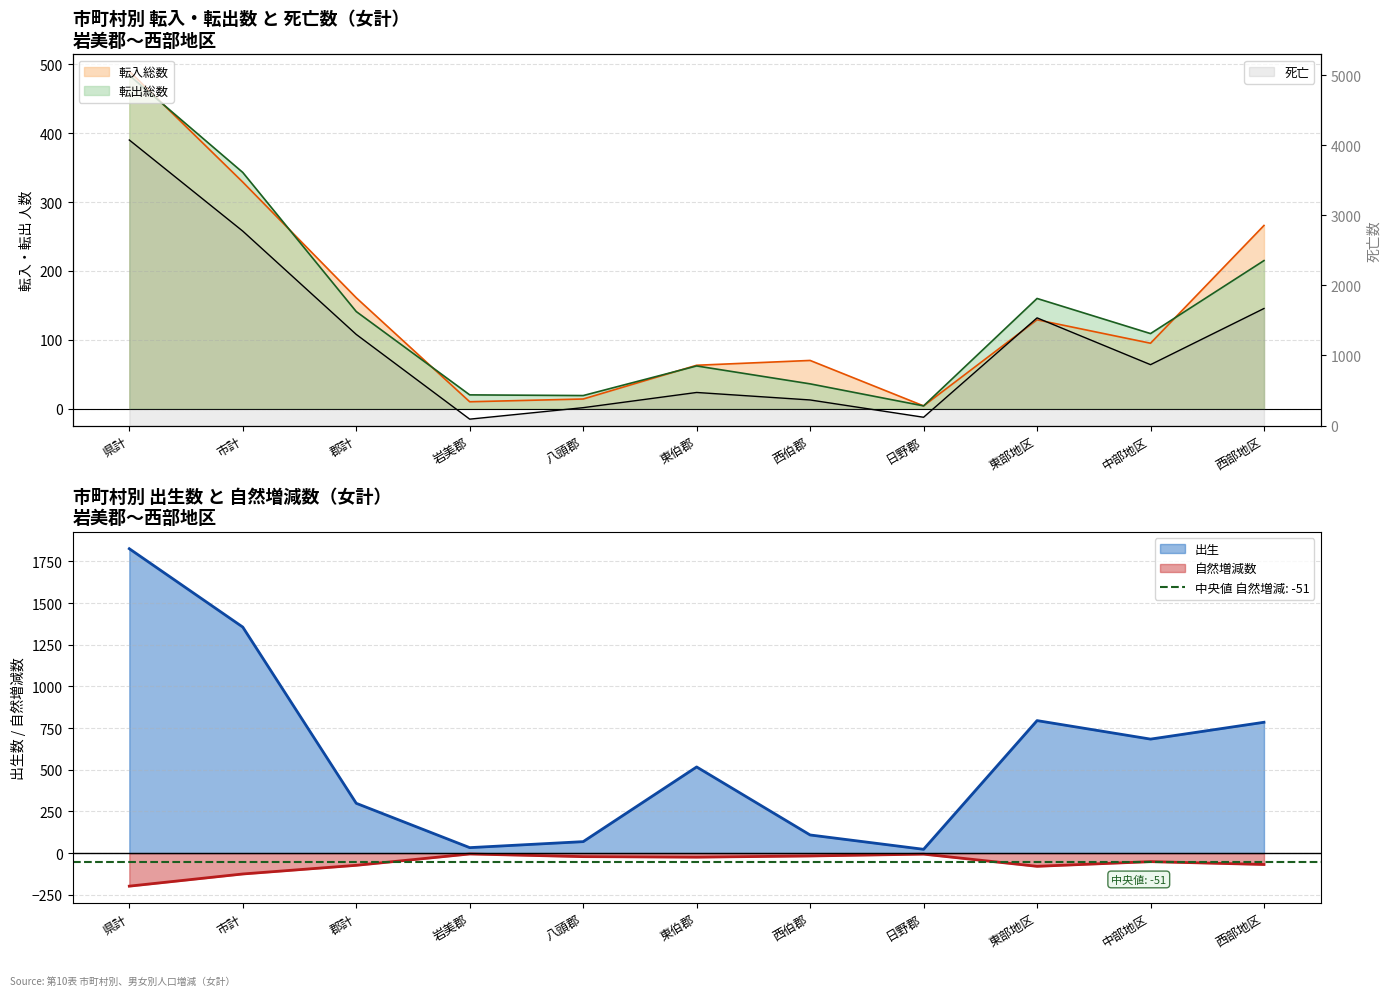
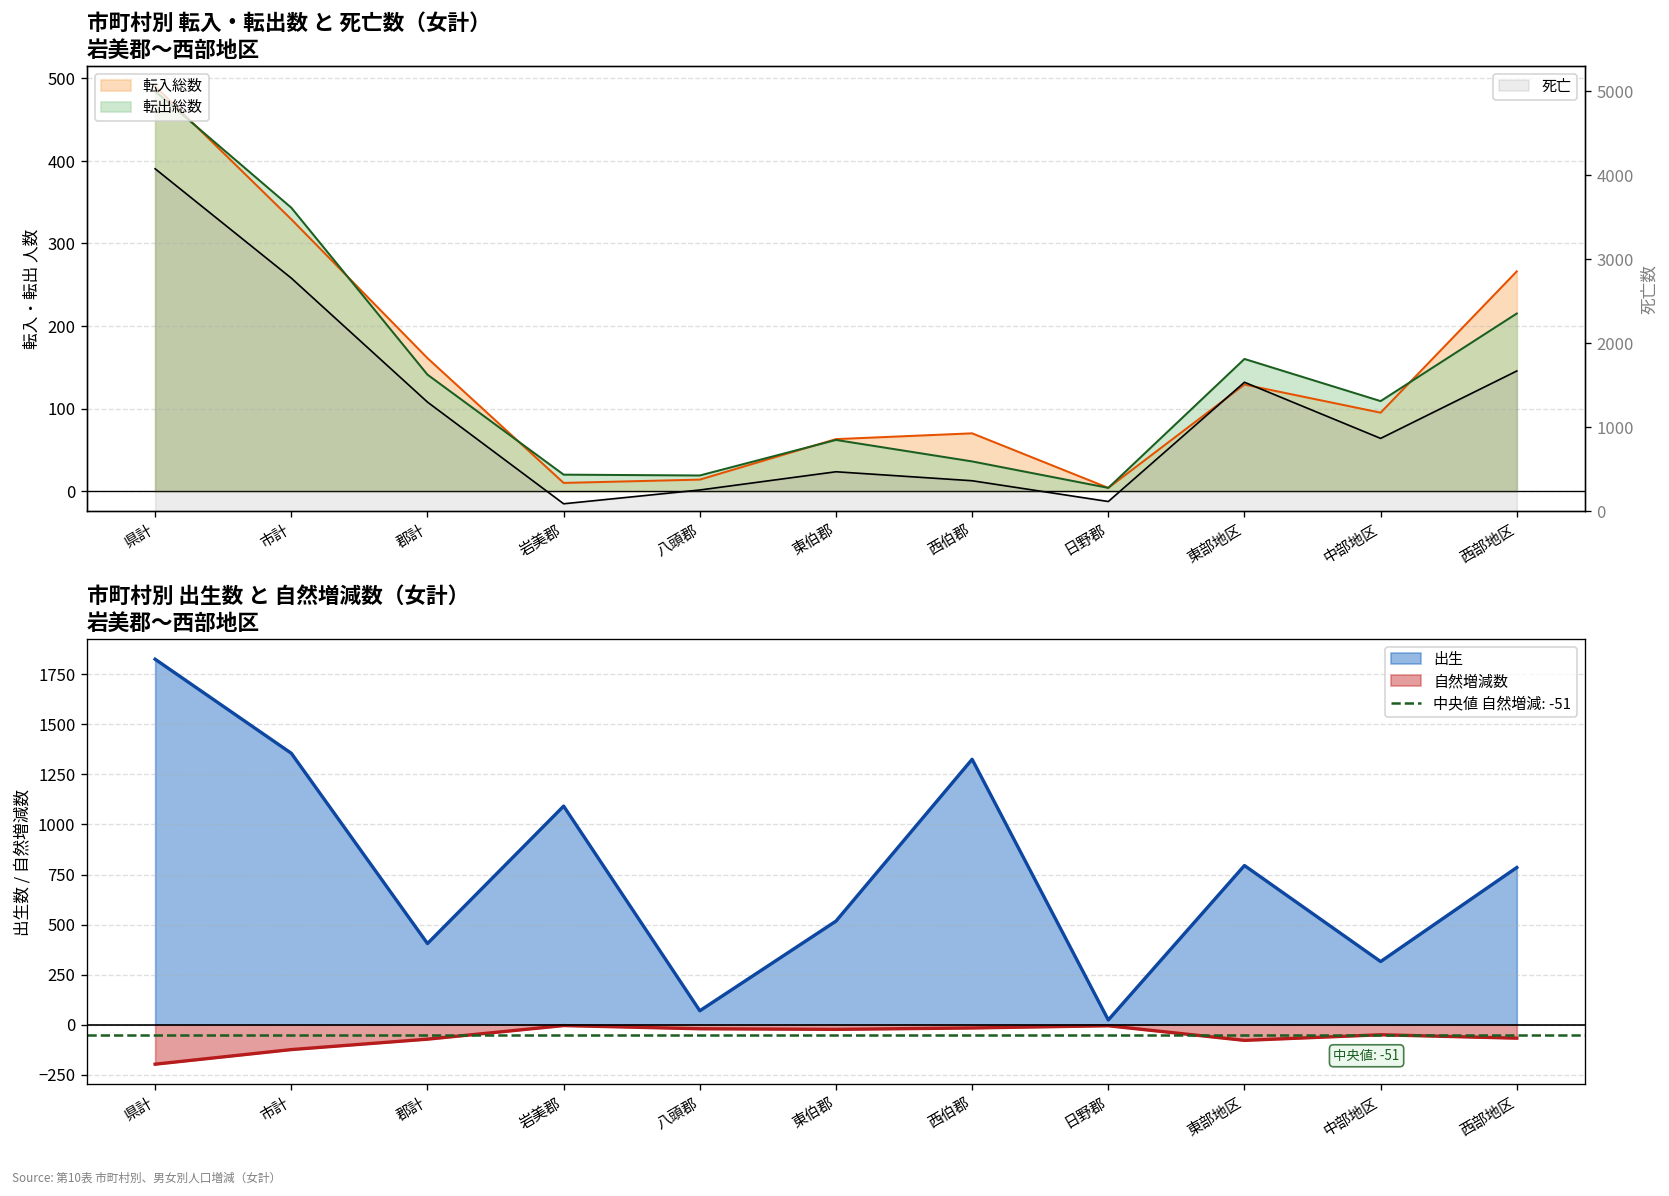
市町村別 出生数 と 自然増減数（女計） 岩美郡〜西部地区, 出生, 郡計: 300 -> 410
市町村別 出生数 と 自然増減数（女計） 岩美郡〜西部地区, 出生, 岩美郡: 30 -> 1090
市町村別 出生数 と 自然増減数（女計） 岩美郡〜西部地区, 出生, 西伯郡: 110 -> 1330
市町村別 出生数 と 自然増減数（女計） 岩美郡〜西部地区, 出生, 中部地区: 680 -> 320
